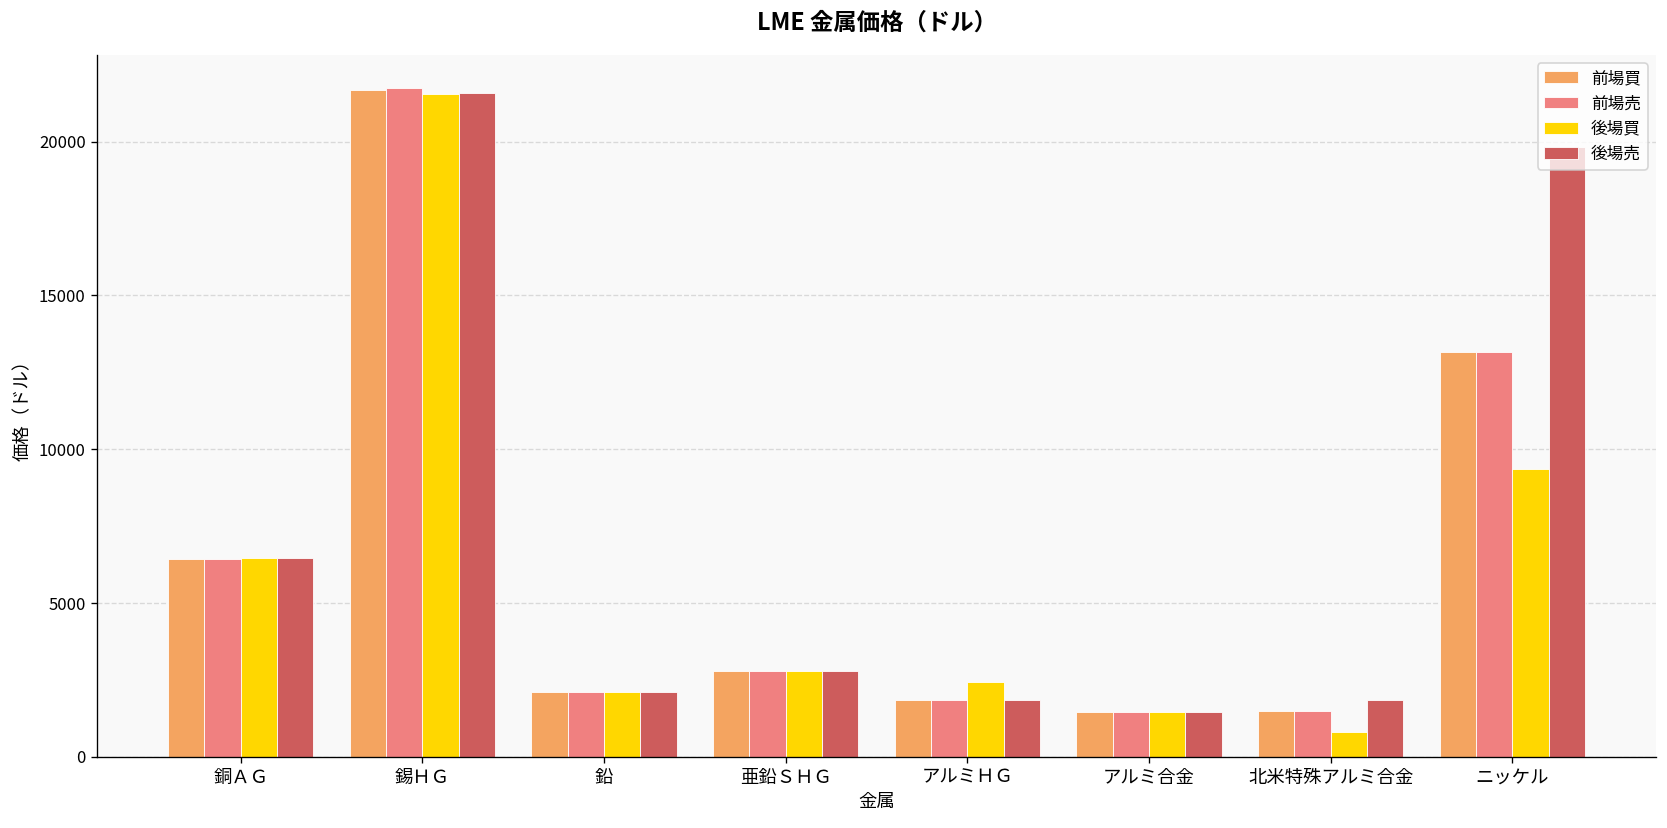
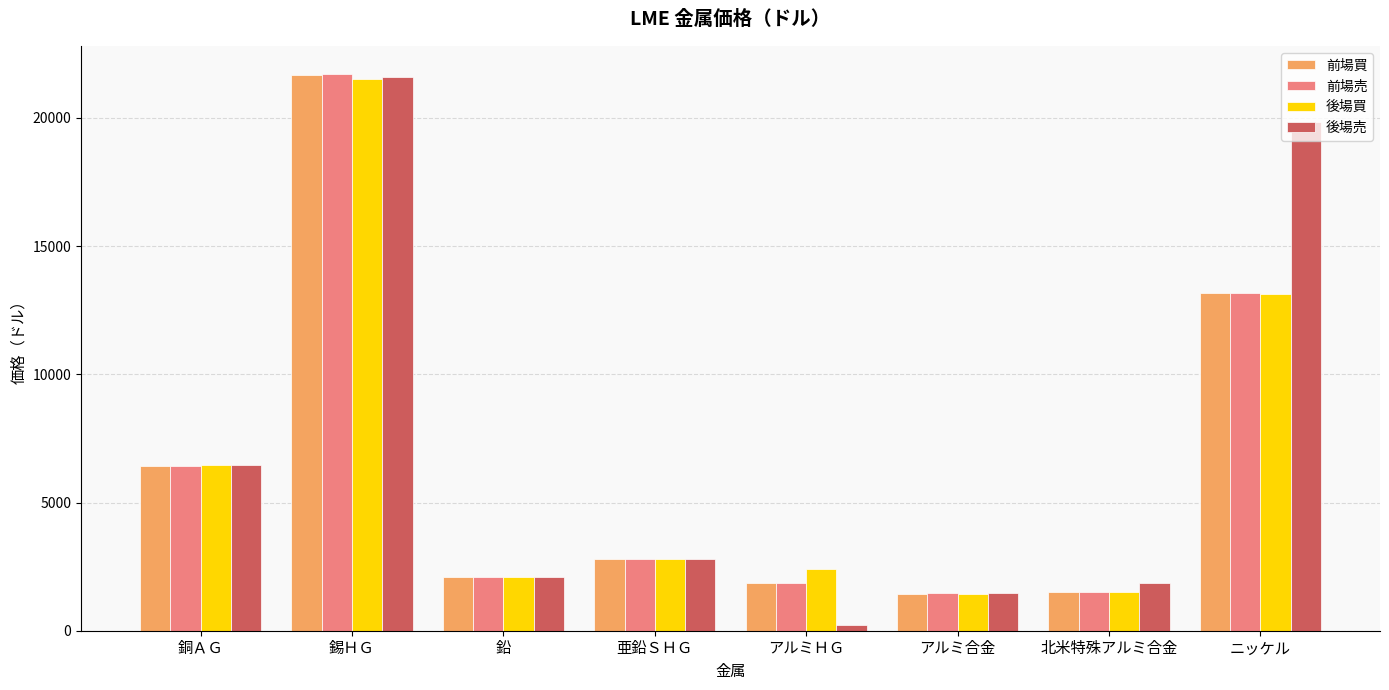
後場売, アルミＨＧ: 1900 -> 200
後場買, 北米特殊アルミ合金: 800 -> 1500
後場買, ニッケル: 9400 -> 13100
